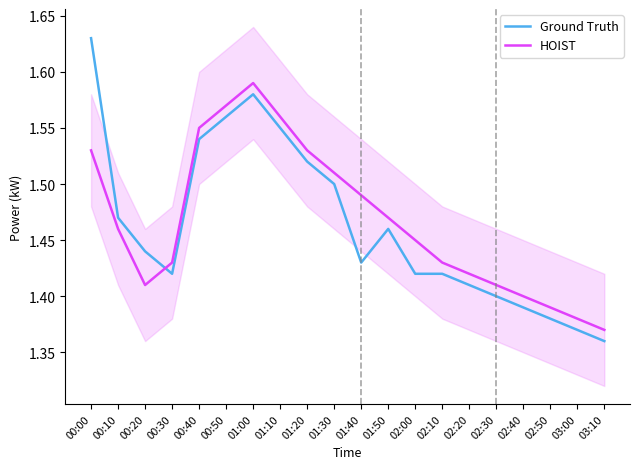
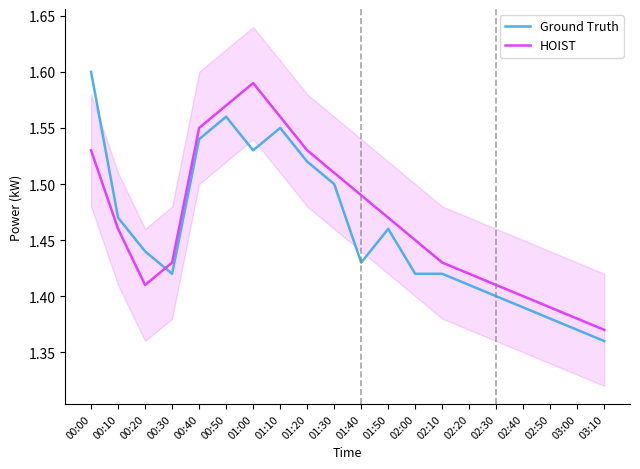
Ground Truth, 00:00: 1.63 -> 1.60
Ground Truth, 01:00: 1.58 -> 1.53
